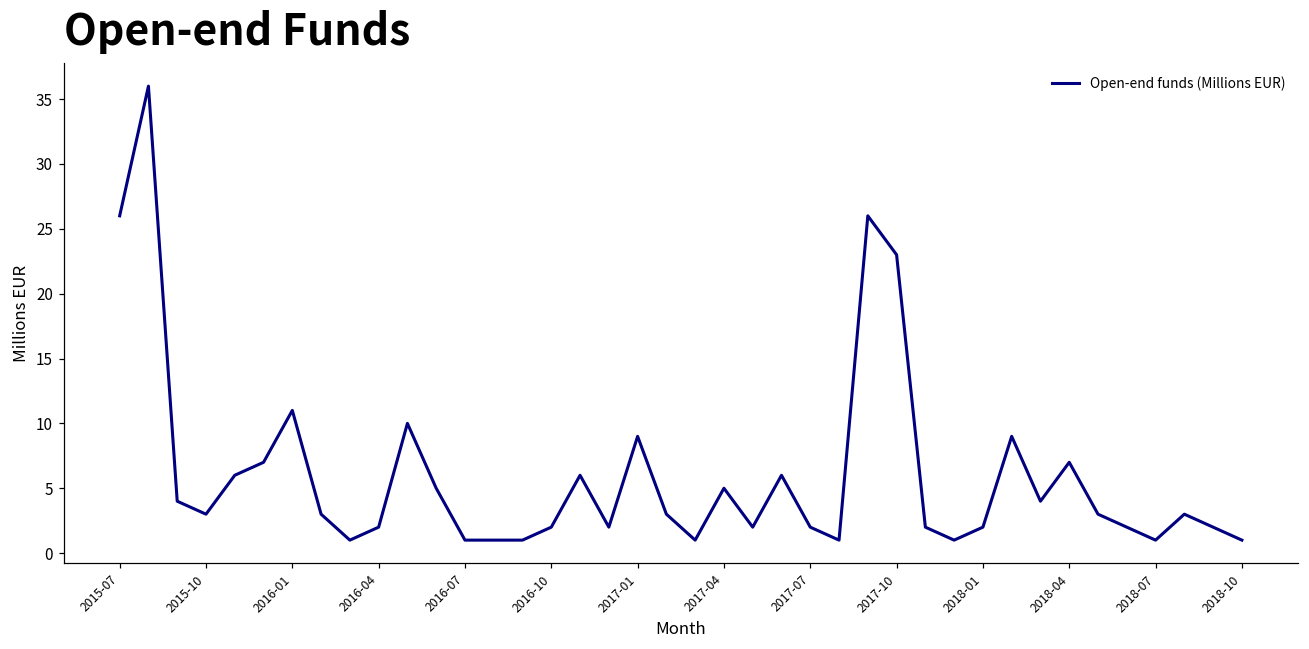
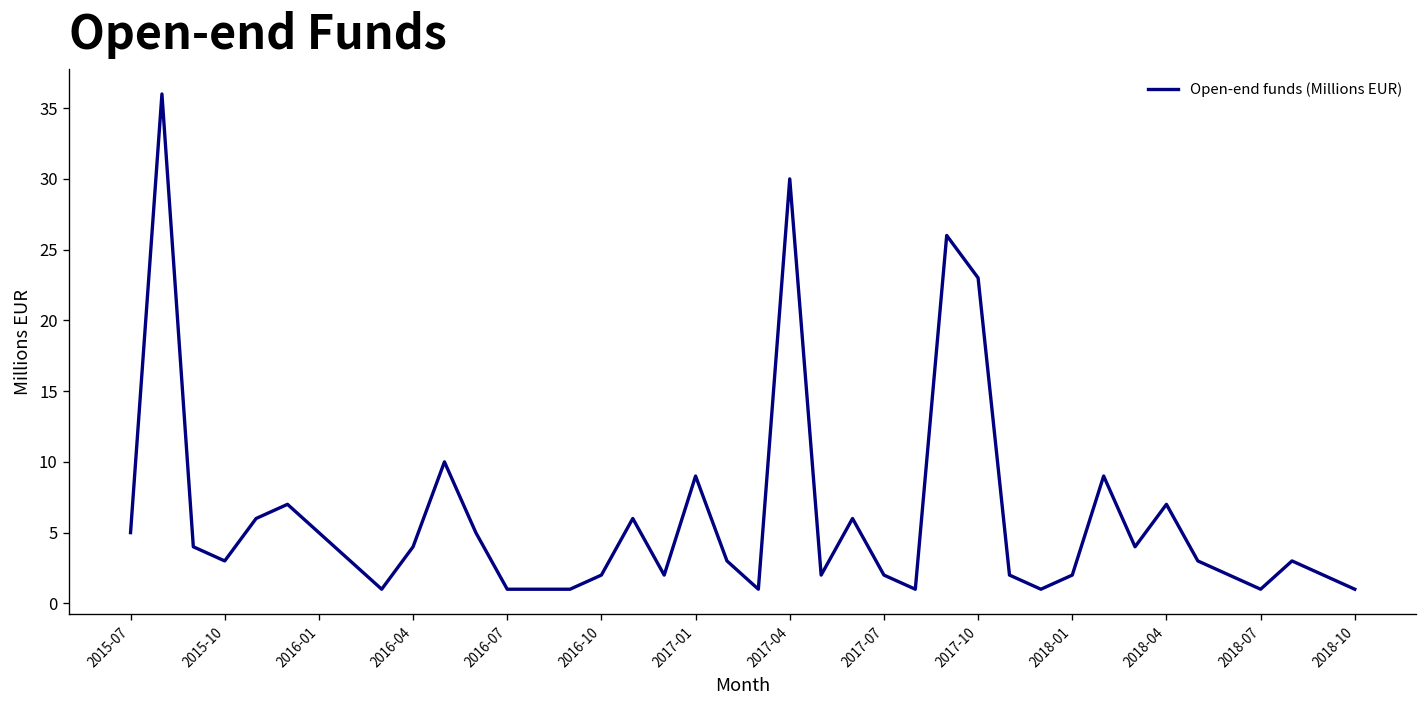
2015-07: 26 -> 5
2016-01: 11 -> 5
2016-04: 2 -> 4
2017-04: 5 -> 30
